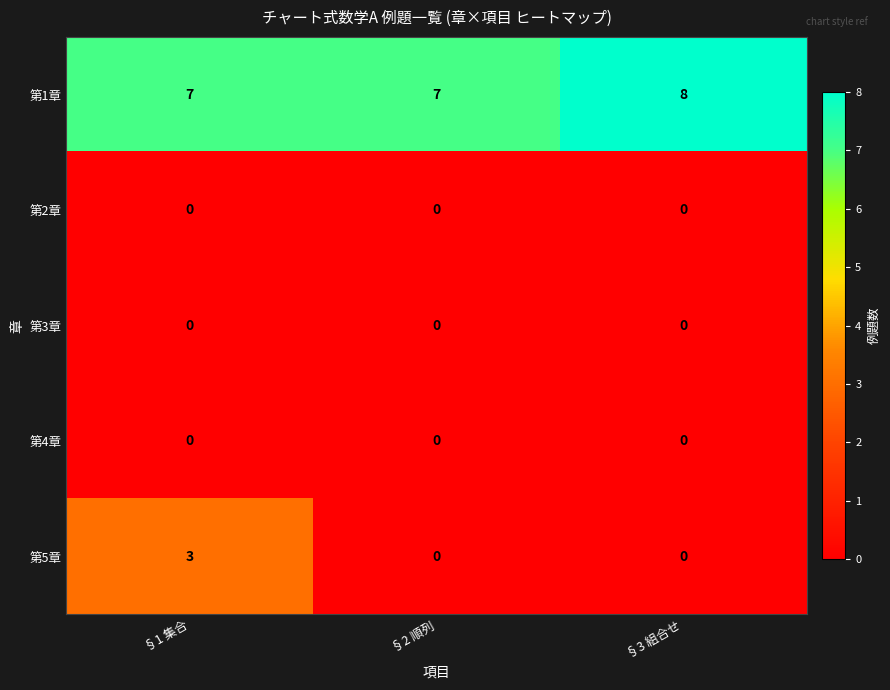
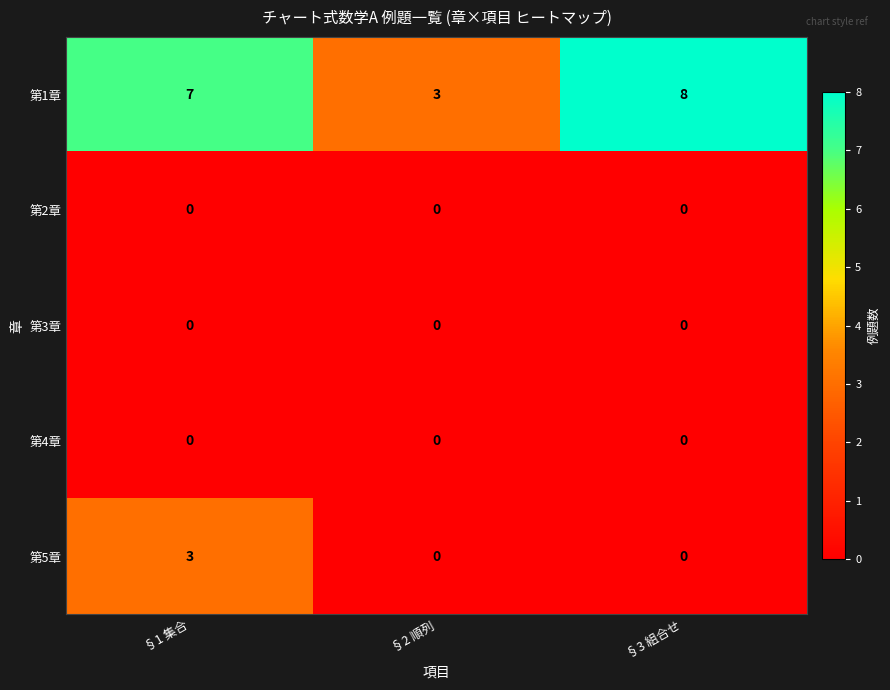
第1章, §2 順列: 7 -> 3
